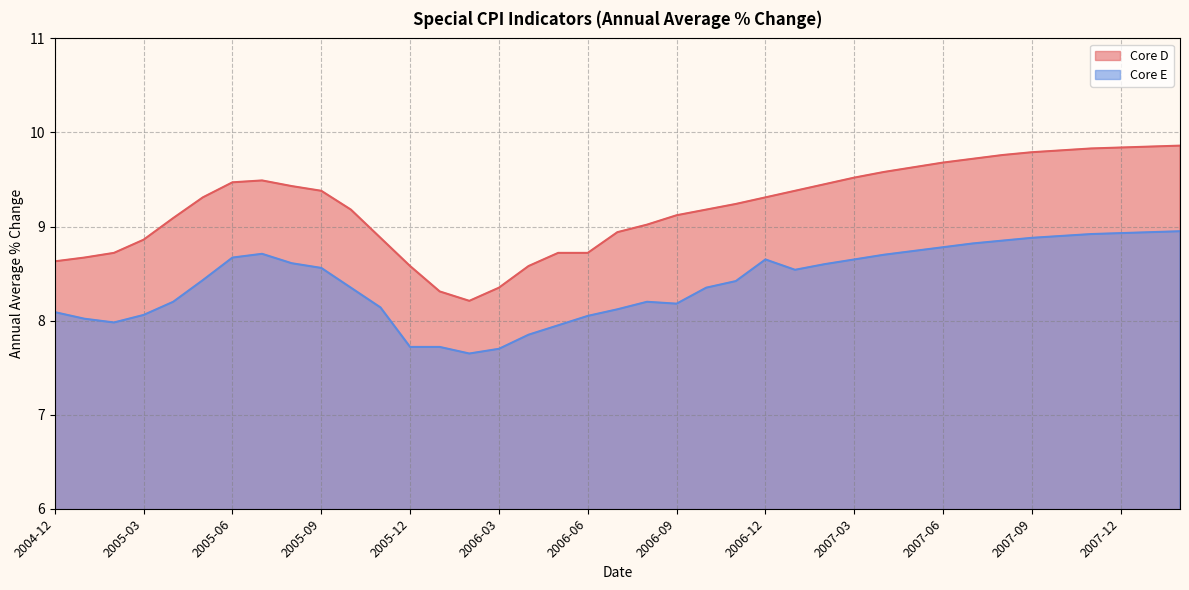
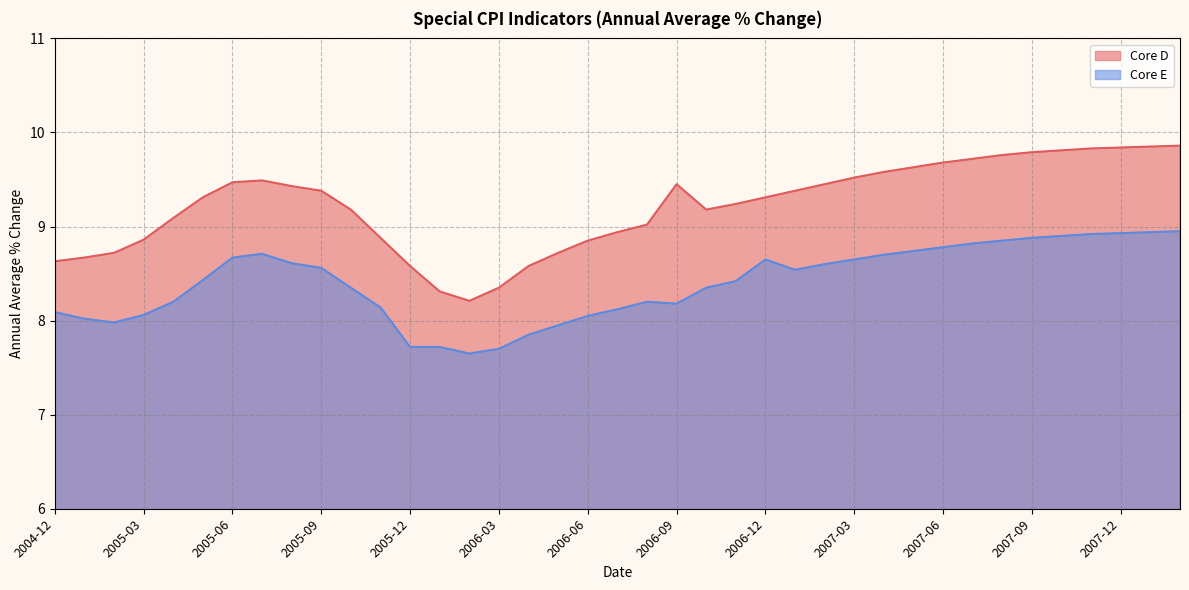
Core D, 2006-06: 8.7 -> 8.9
Core D, 2006-09: 9.1 -> 9.5
